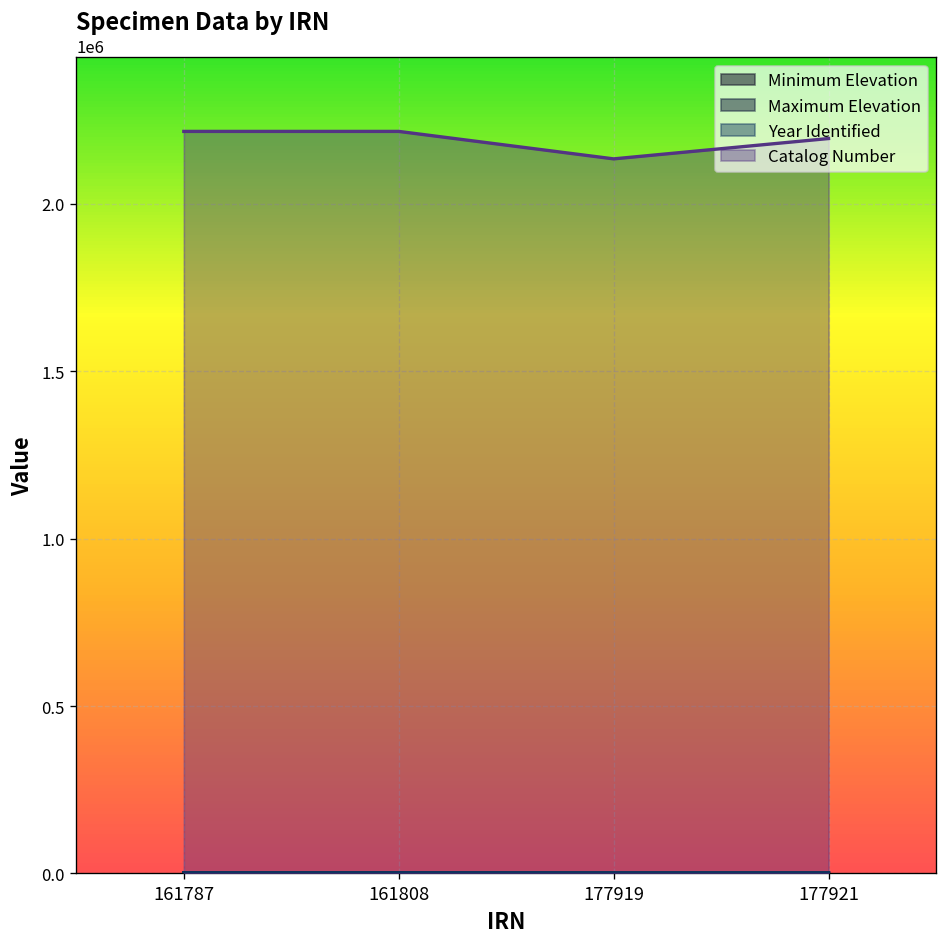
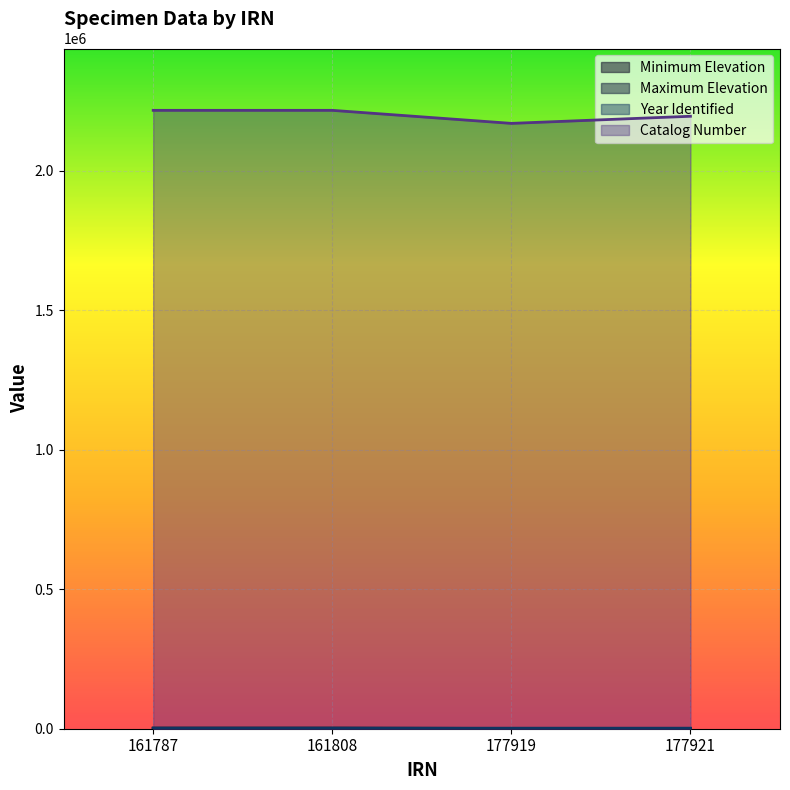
Catalog Number, 177919: 2130000 -> 2170000
